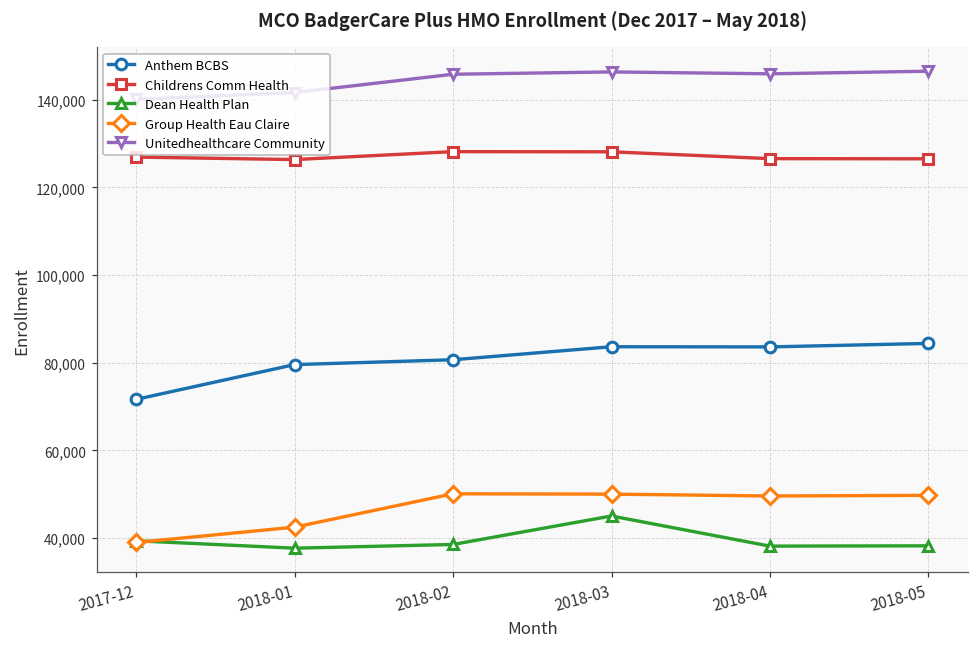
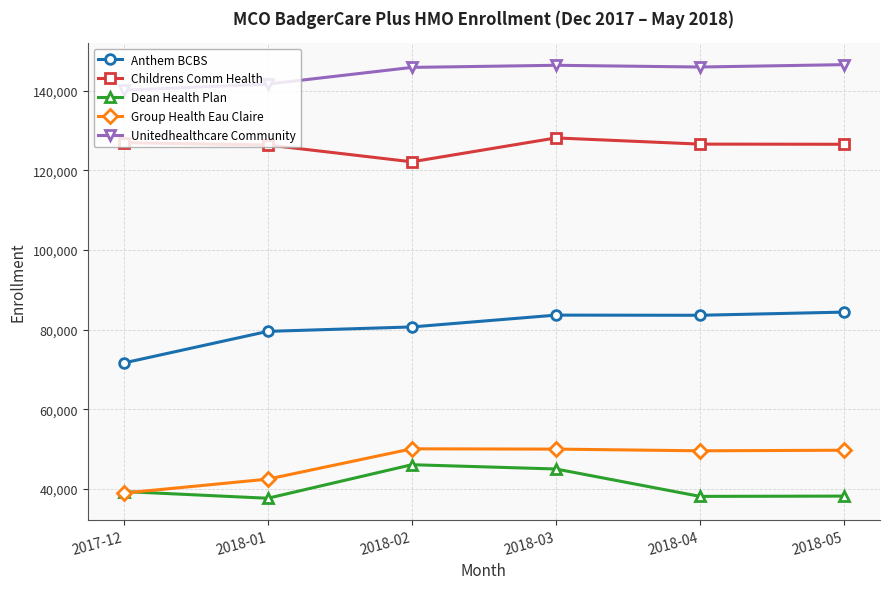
Childrens Comm Health, 2018-02: 128,000 -> 122,000
Dean Health Plan, 2018-02: 39,000 -> 46,000
